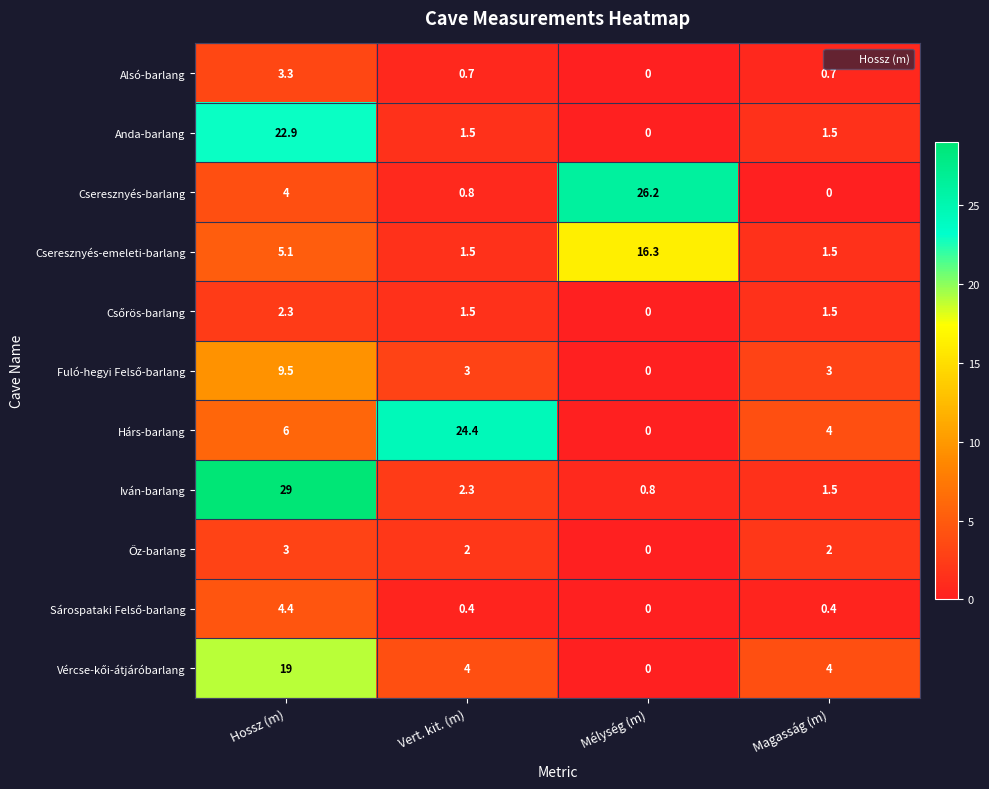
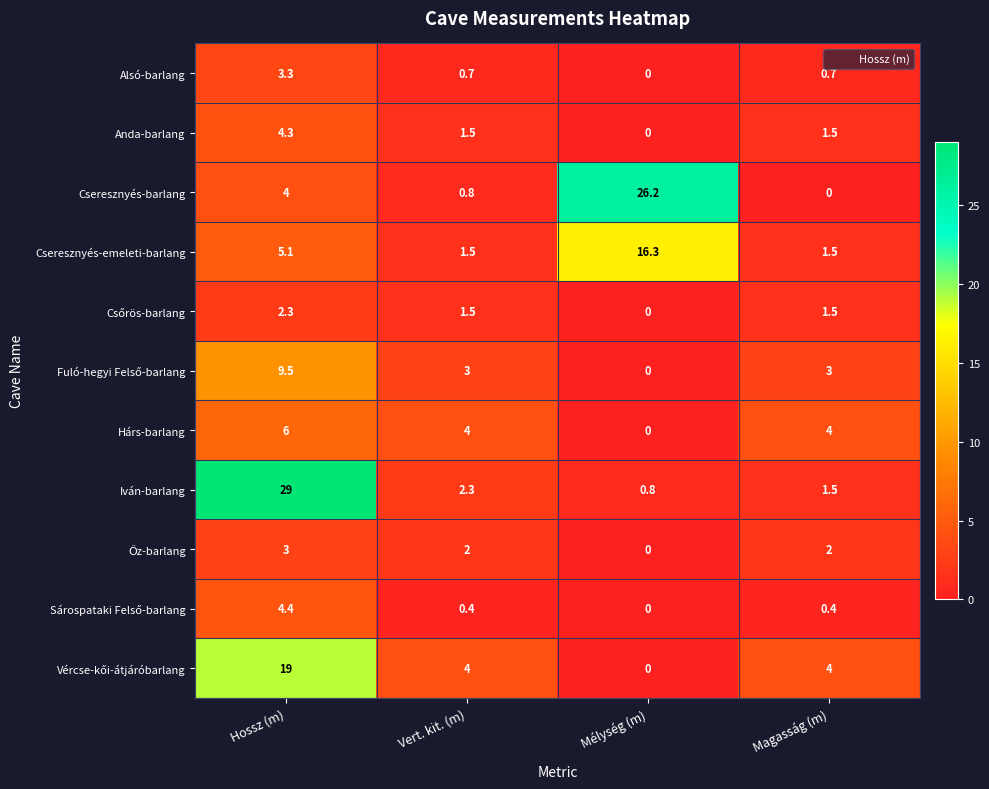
Anda-barlang, Hossz (m): 22.9 -> 4.3
Hárs-barlang, Vert. kit. (m): 24.4 -> 4
